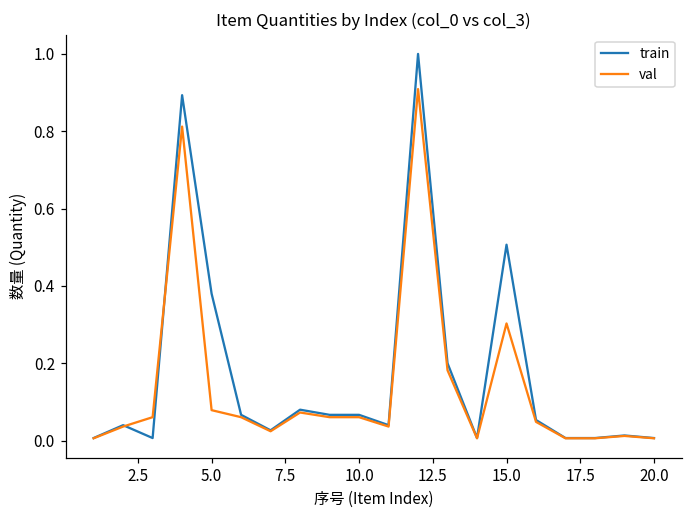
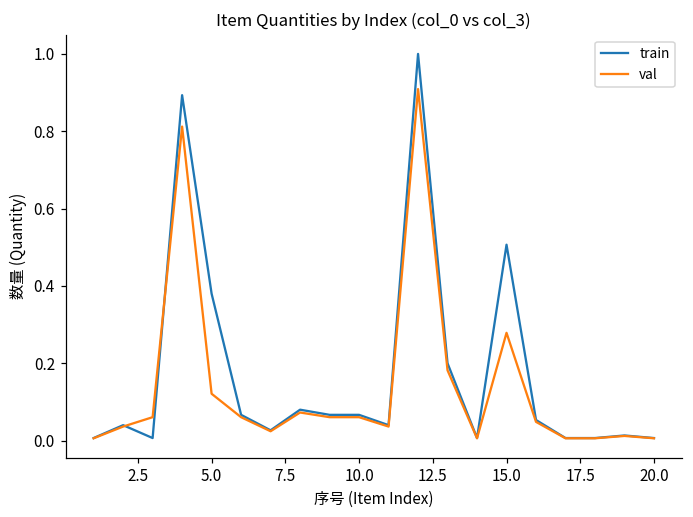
val, 5.0: 0.08 -> 0.12
val, 15.0: 0.30 -> 0.28
